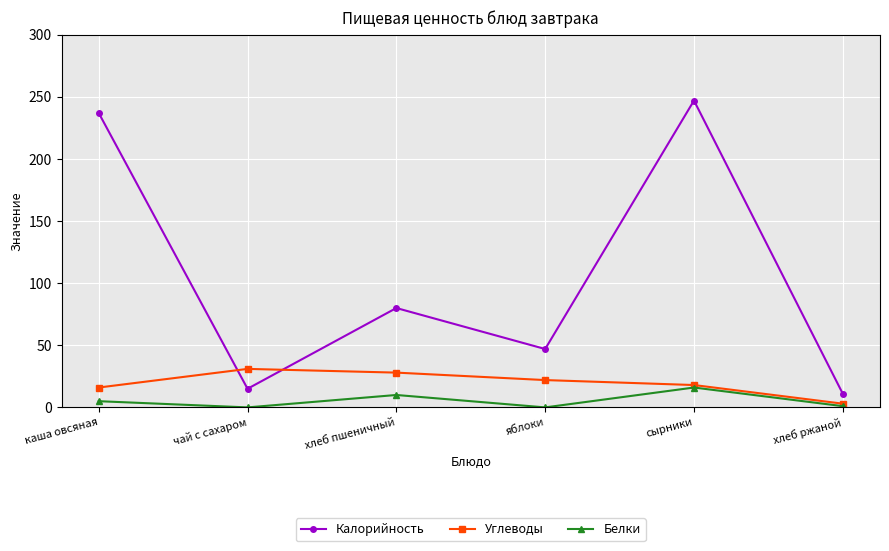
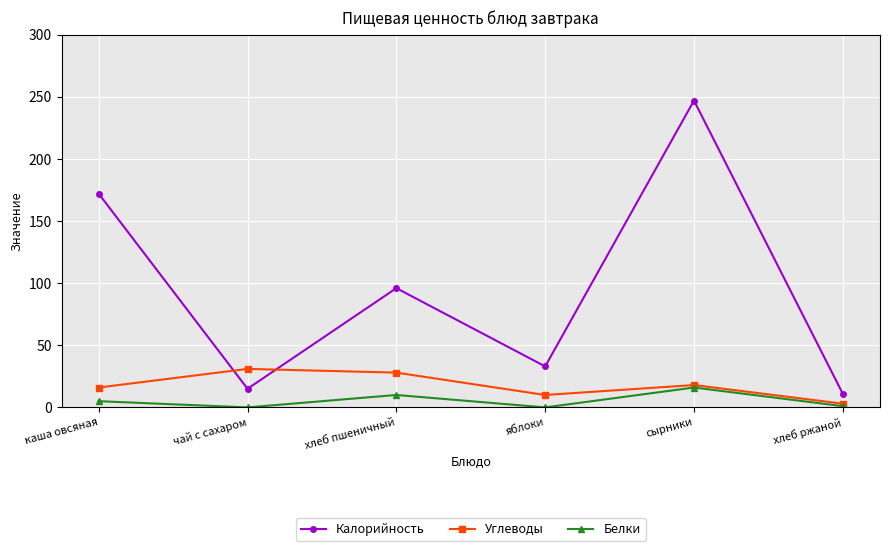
Калорийность, каша овсяная: 237 -> 172
Калорийность, хлеб пшеничный: 80 -> 96
Калорийность, яблоки: 47 -> 33
Углеводы, яблоки: 22 -> 10
